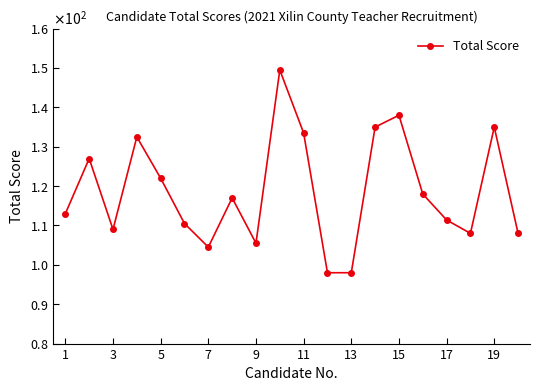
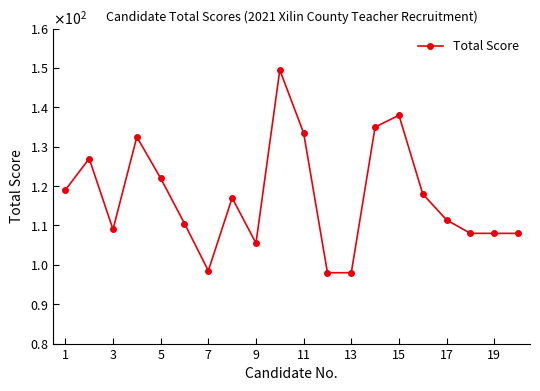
1: 113 -> 119
7: 105 -> 99
19: 135 -> 108
